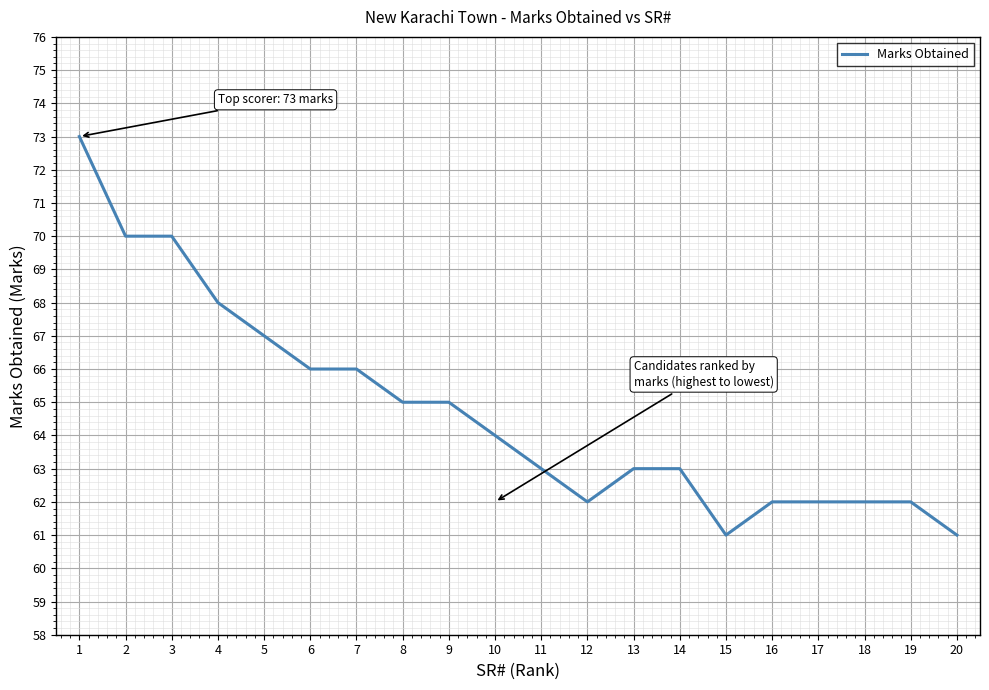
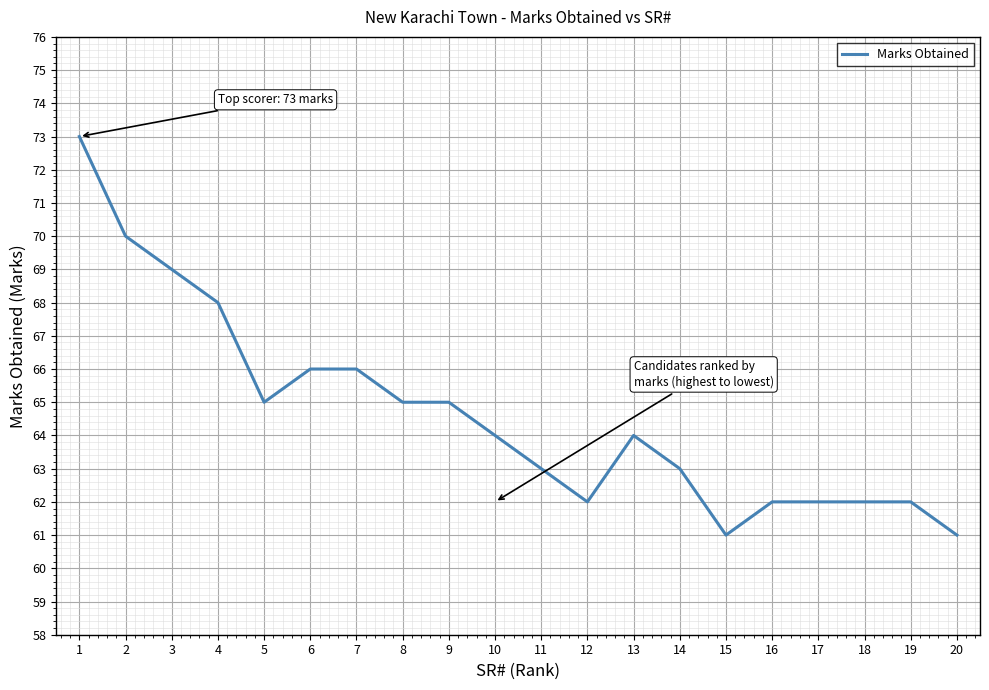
3: 70 -> 69
5: 67 -> 65
13: 63 -> 64
